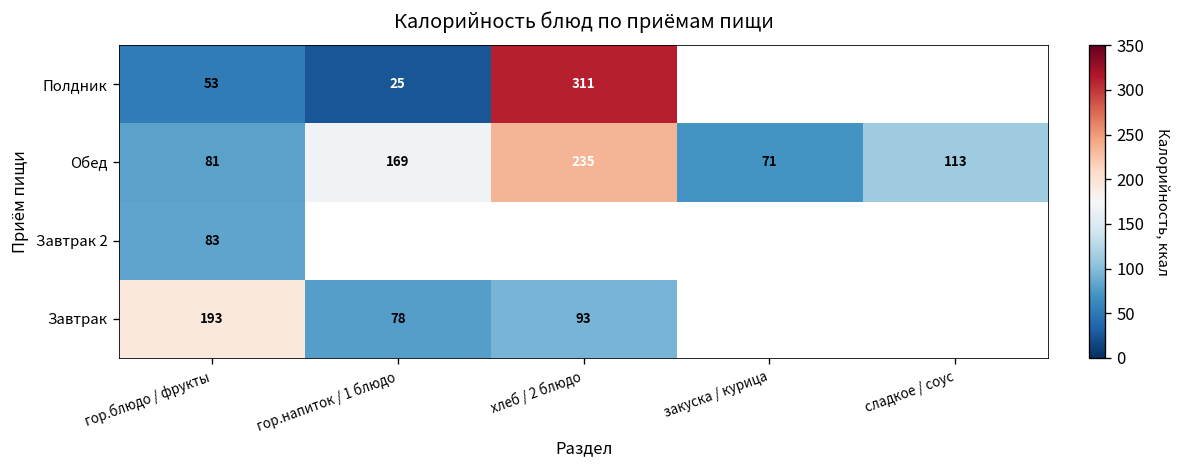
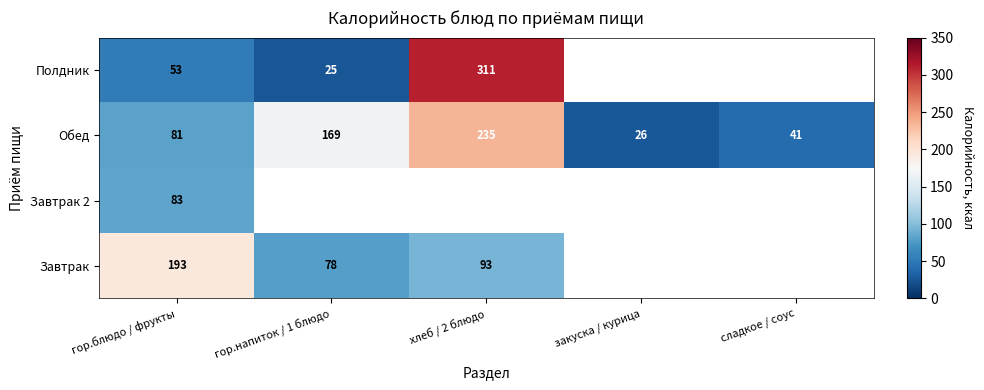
Обед, закуска / курица: 71 -> 26
Обед, сладкое / соус: 113 -> 41
